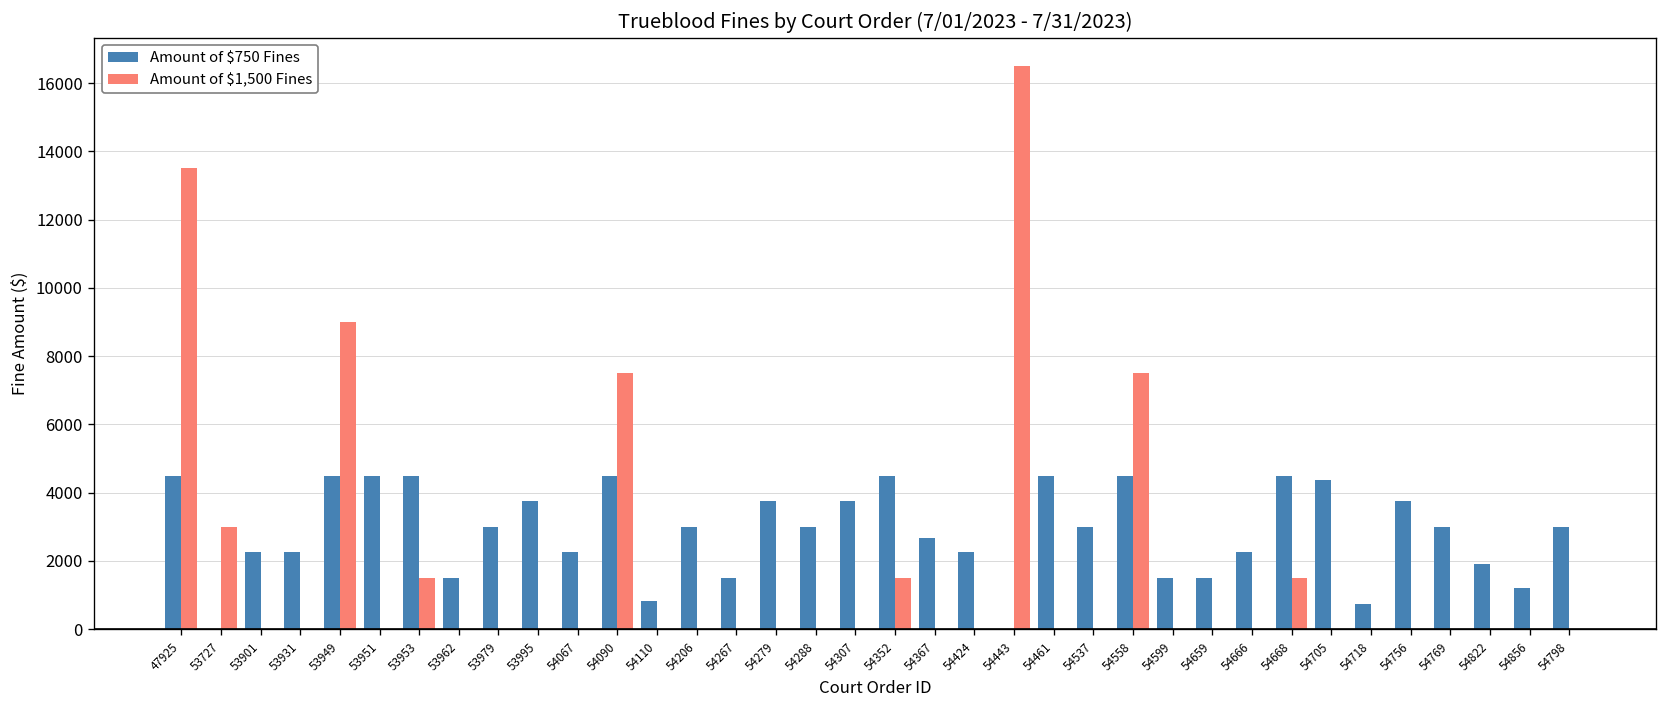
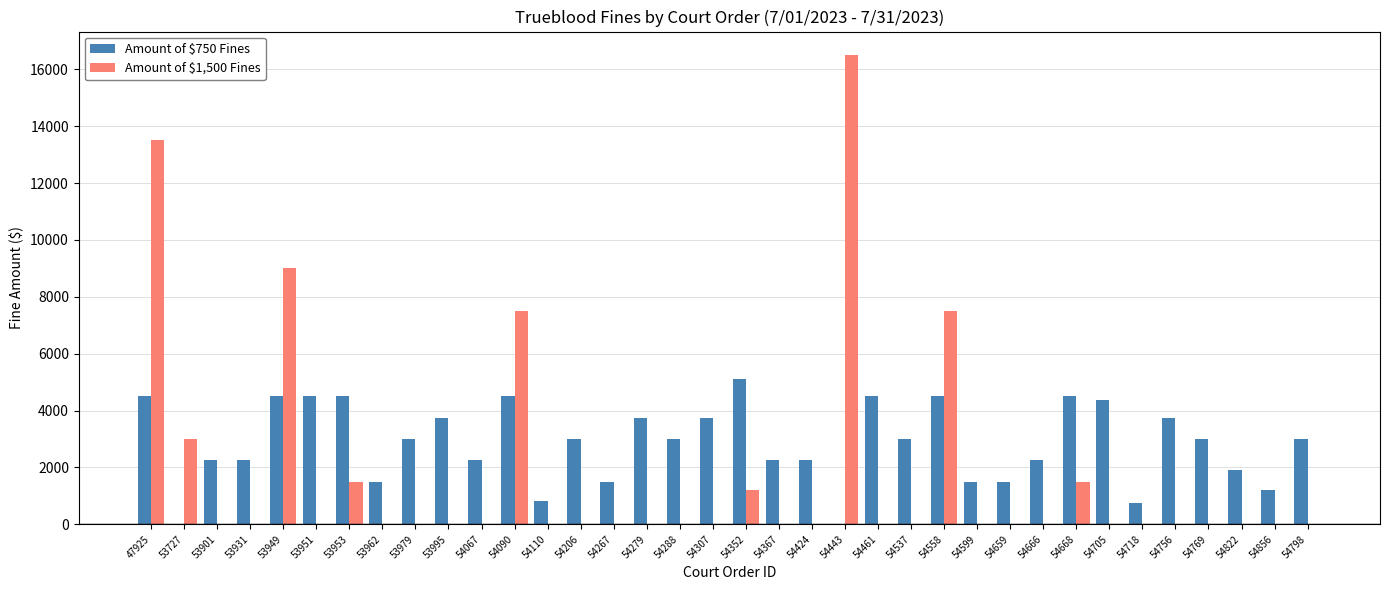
Amount of $750 Fines, 54352: 4500 -> 5100
Amount of $1,500 Fines, 54352: 1500 -> 1200
Amount of $750 Fines, 54367: 2700 -> 2300
